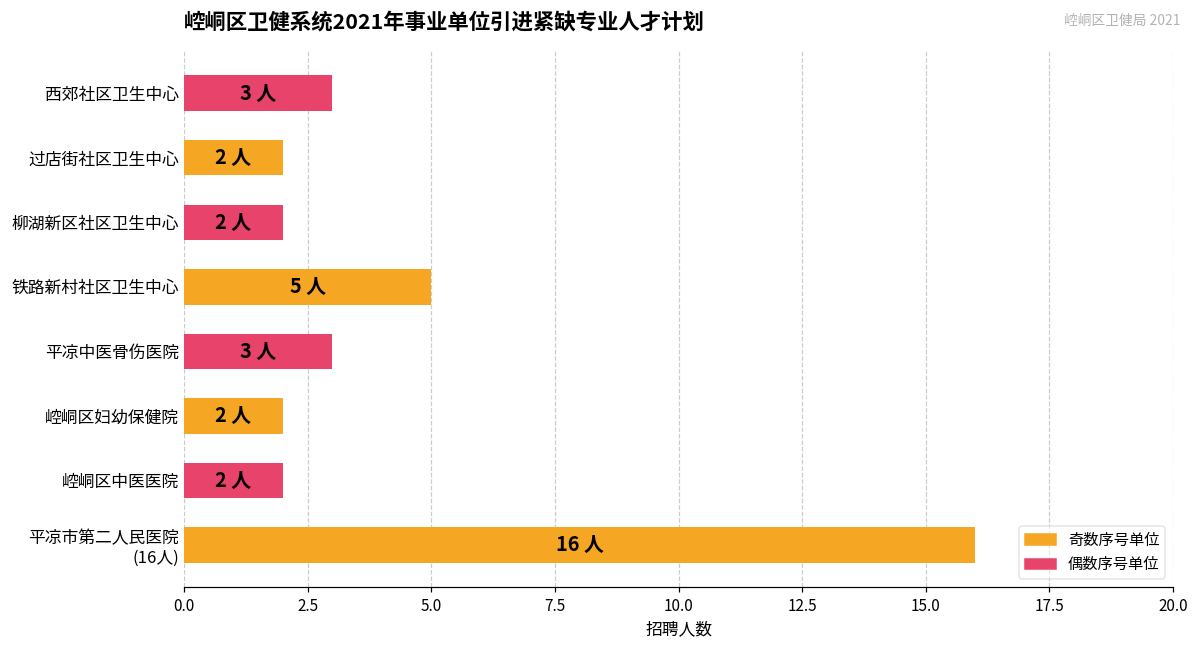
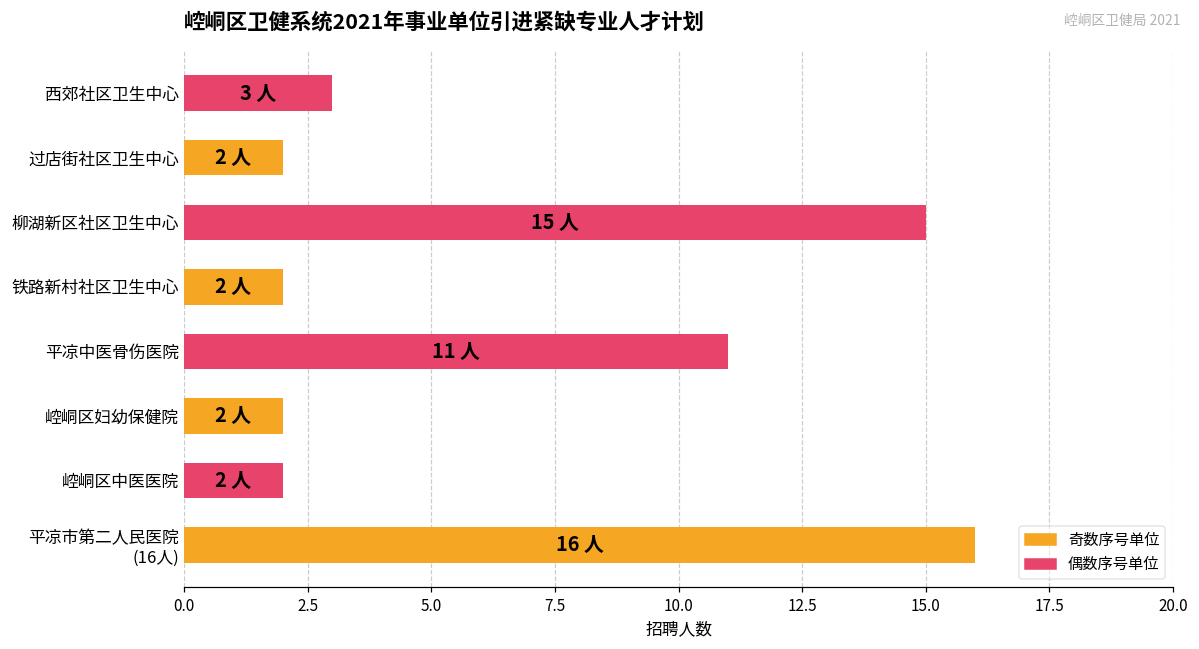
柳湖新区社区卫生中心: 2 -> 15
铁路新村社区卫生中心: 5 -> 2
平凉中医骨伤医院: 3 -> 11
